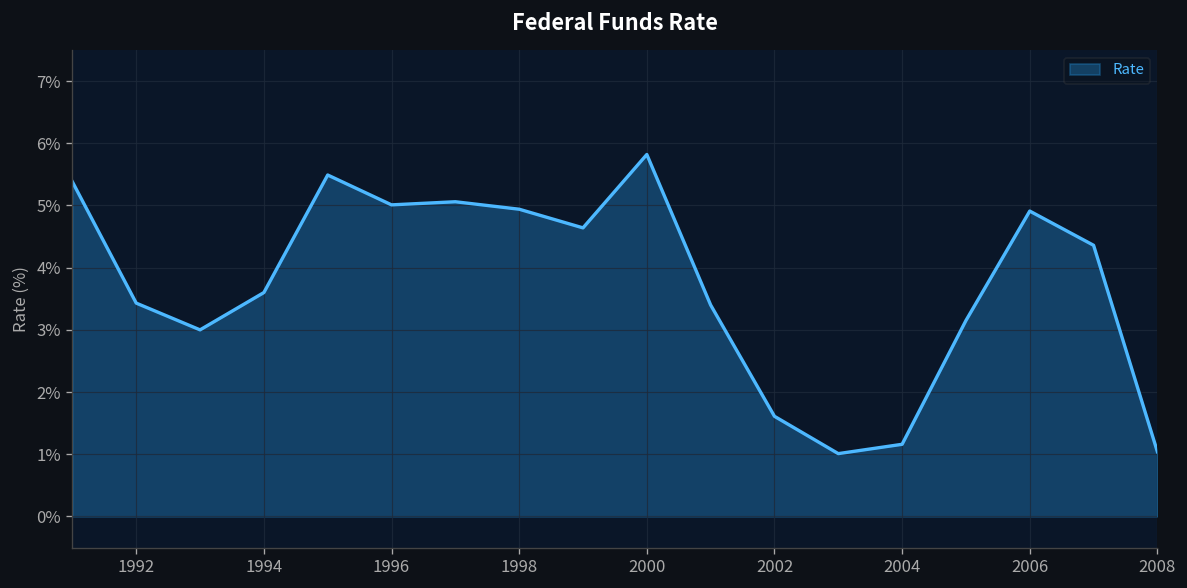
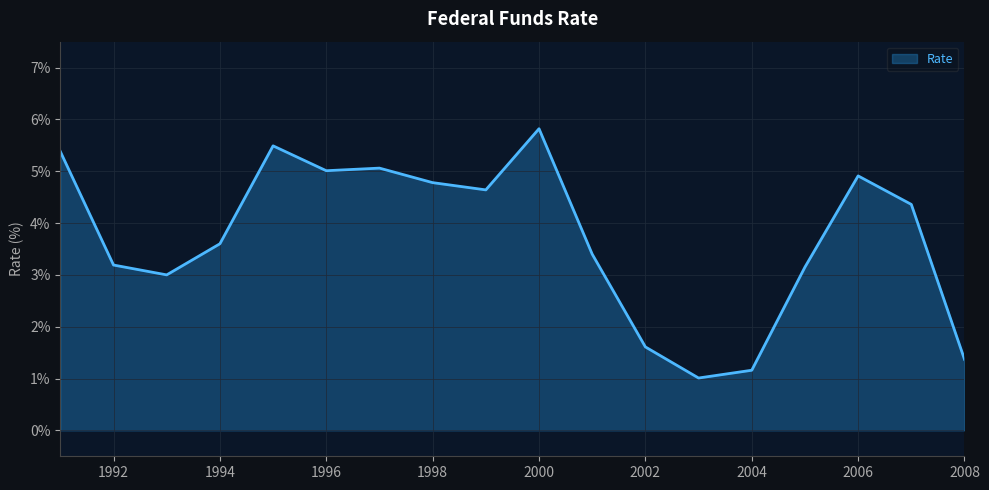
1992: 3.4% -> 3.2%
1998: 4.9% -> 4.8%
2008: 1.0% -> 1.4%
